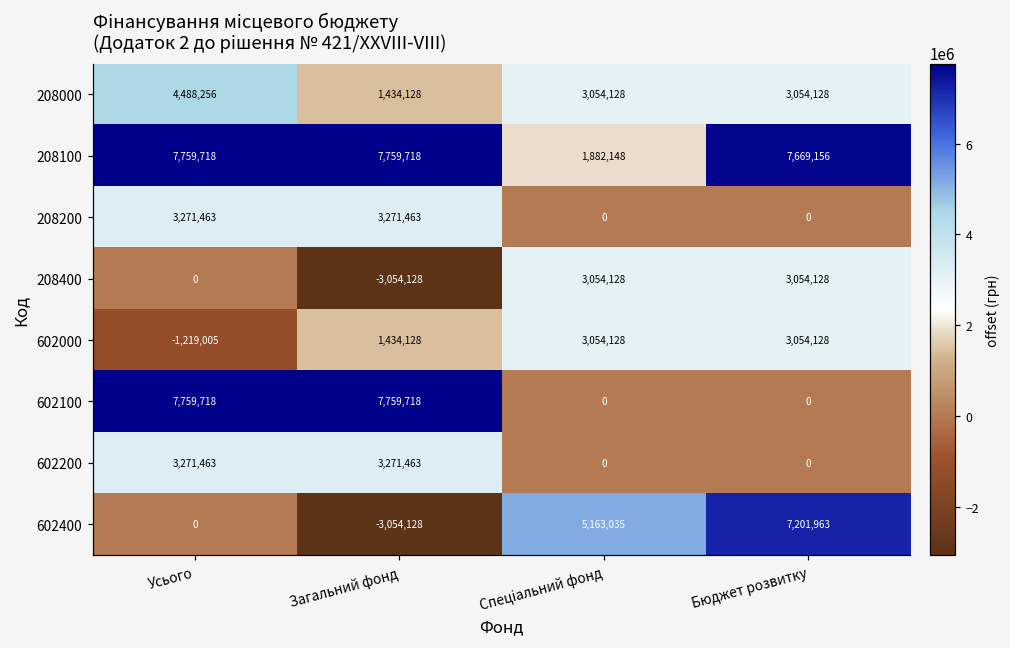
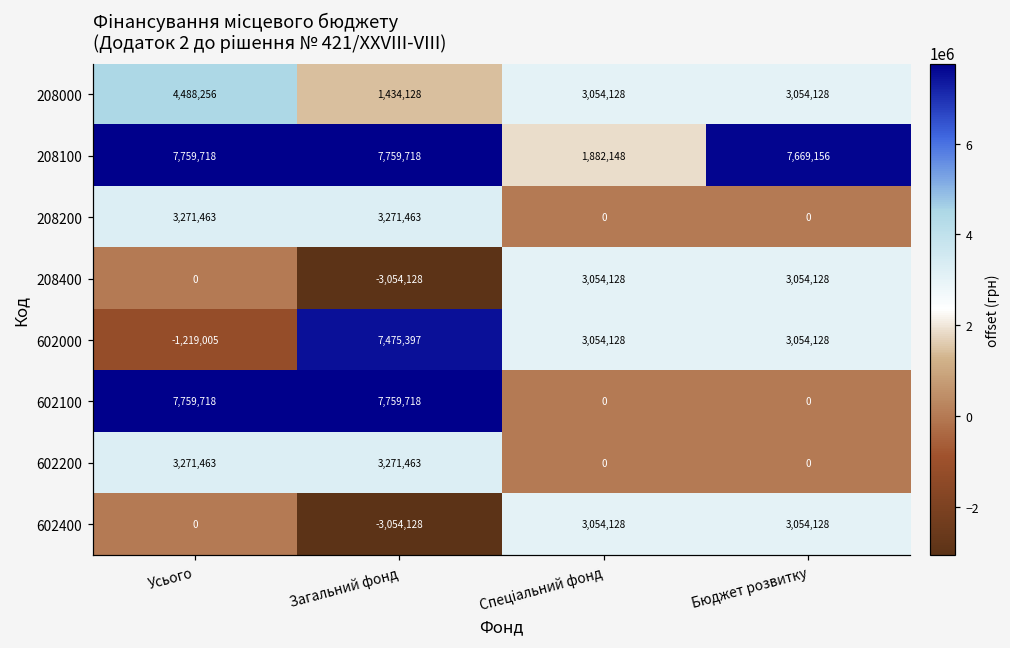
602000, Загальний фонд: 1,434,128 -> 7,475,397
602400, Спеціальний фонд: 5,163,035 -> 3,054,128
602400, Бюджет розвитку: 7,201,963 -> 3,054,128
